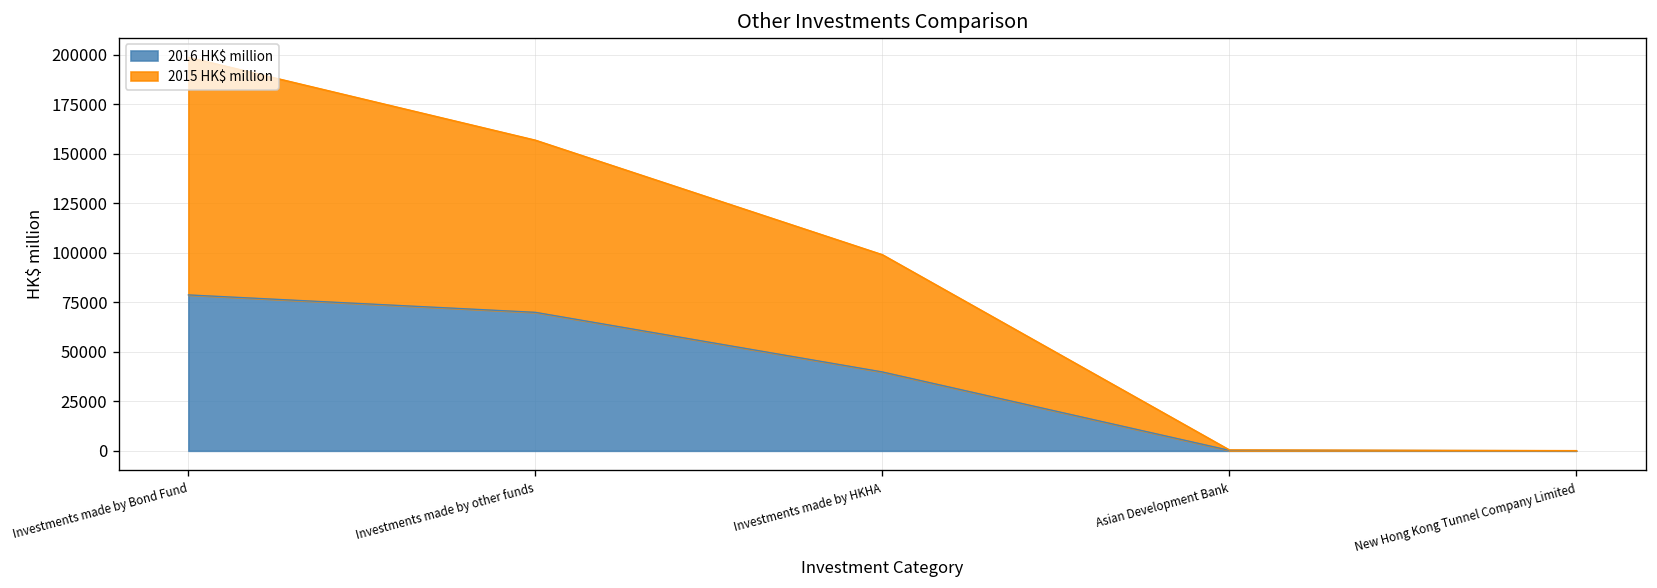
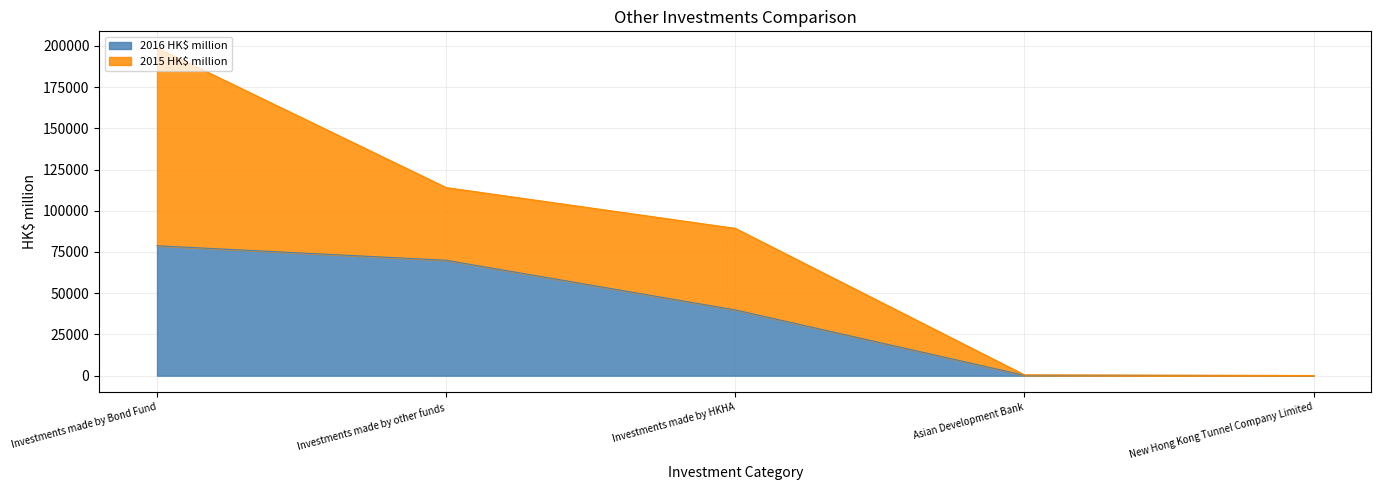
2015 HK$ million, Investments made by other funds: 87000 -> 44000
2015 HK$ million, Investments made by HKHA: 59000 -> 49000
